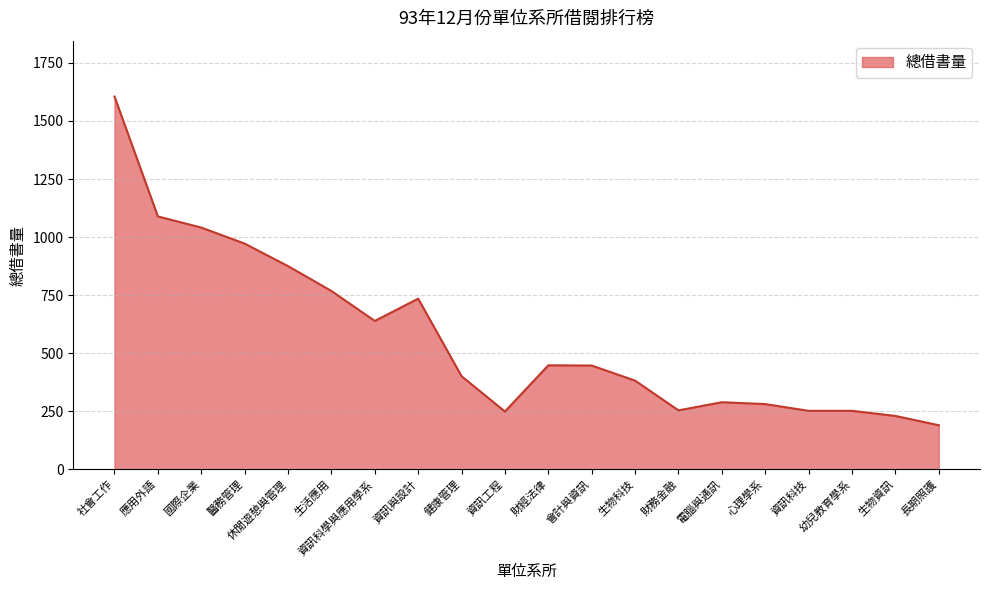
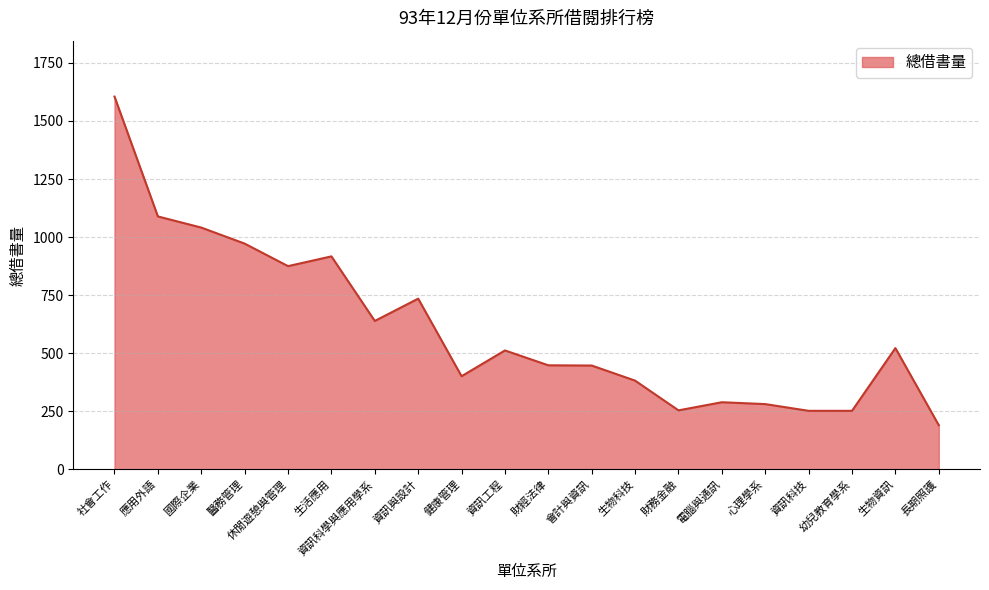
生活應用: 770 -> 920
資訊工程: 250 -> 510
生物資訊: 230 -> 520
